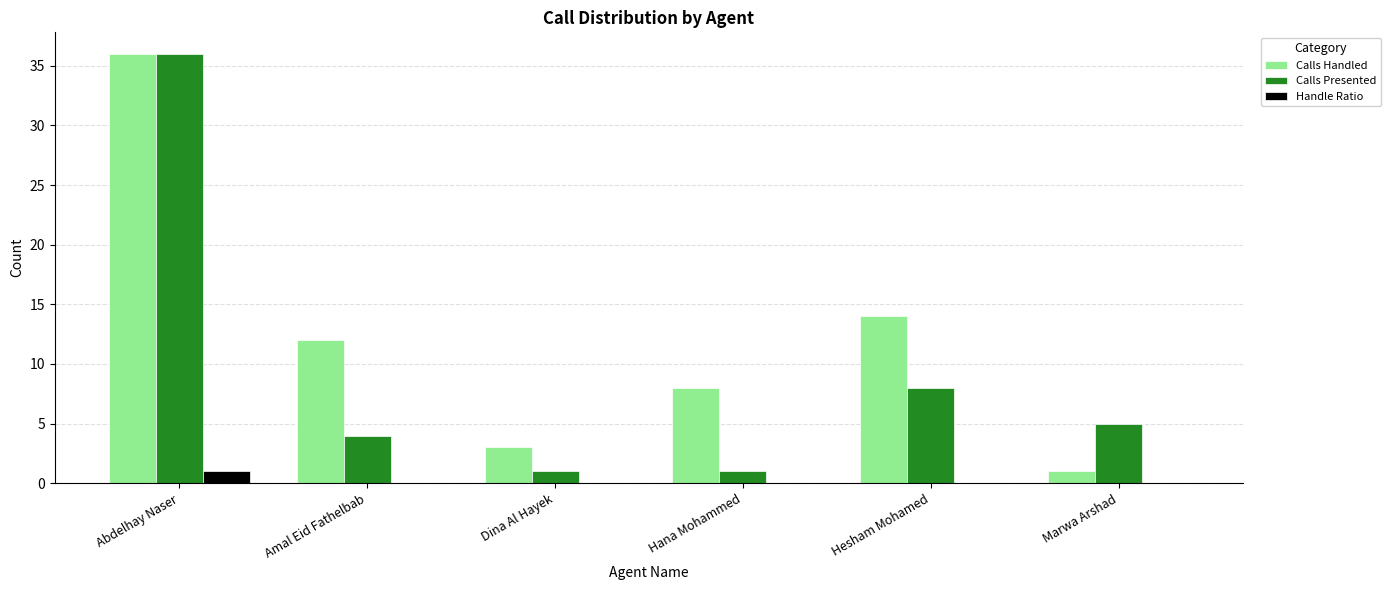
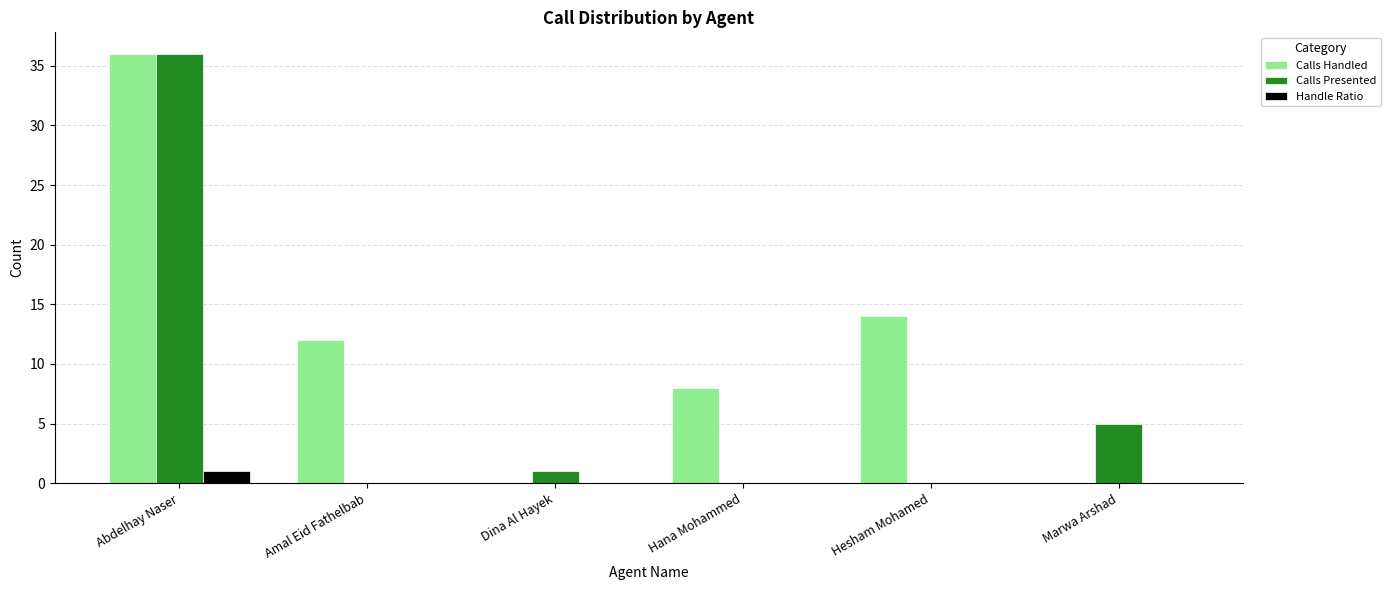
Calls Presented, Amal Eid Fathelbab: 4 -> 0
Calls Handled, Dina Al Hayek: 3 -> 0
Calls Presented, Hana Mohammed: 1 -> 0
Calls Presented, Hesham Mohamed: 8 -> 0
Calls Handled, Marwa Arshad: 1 -> 0
